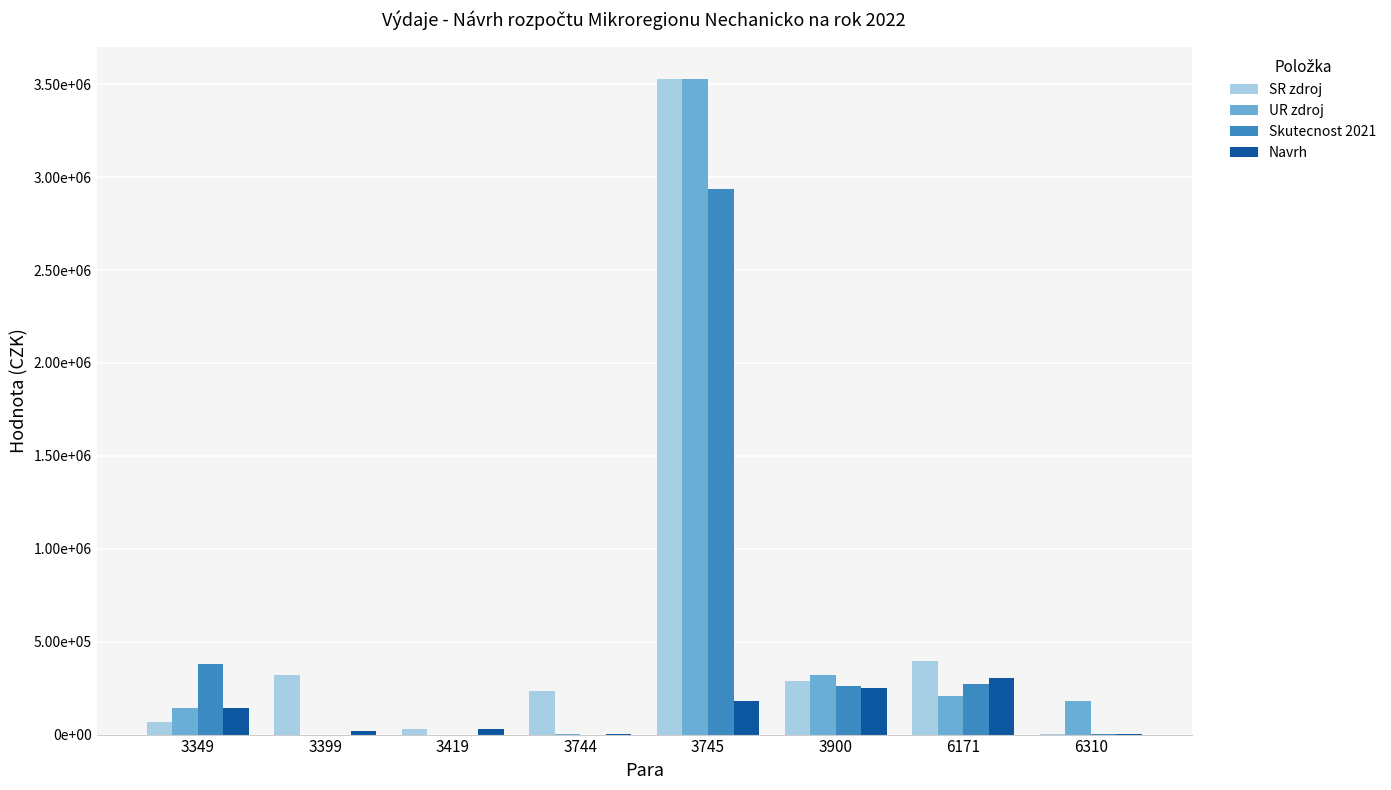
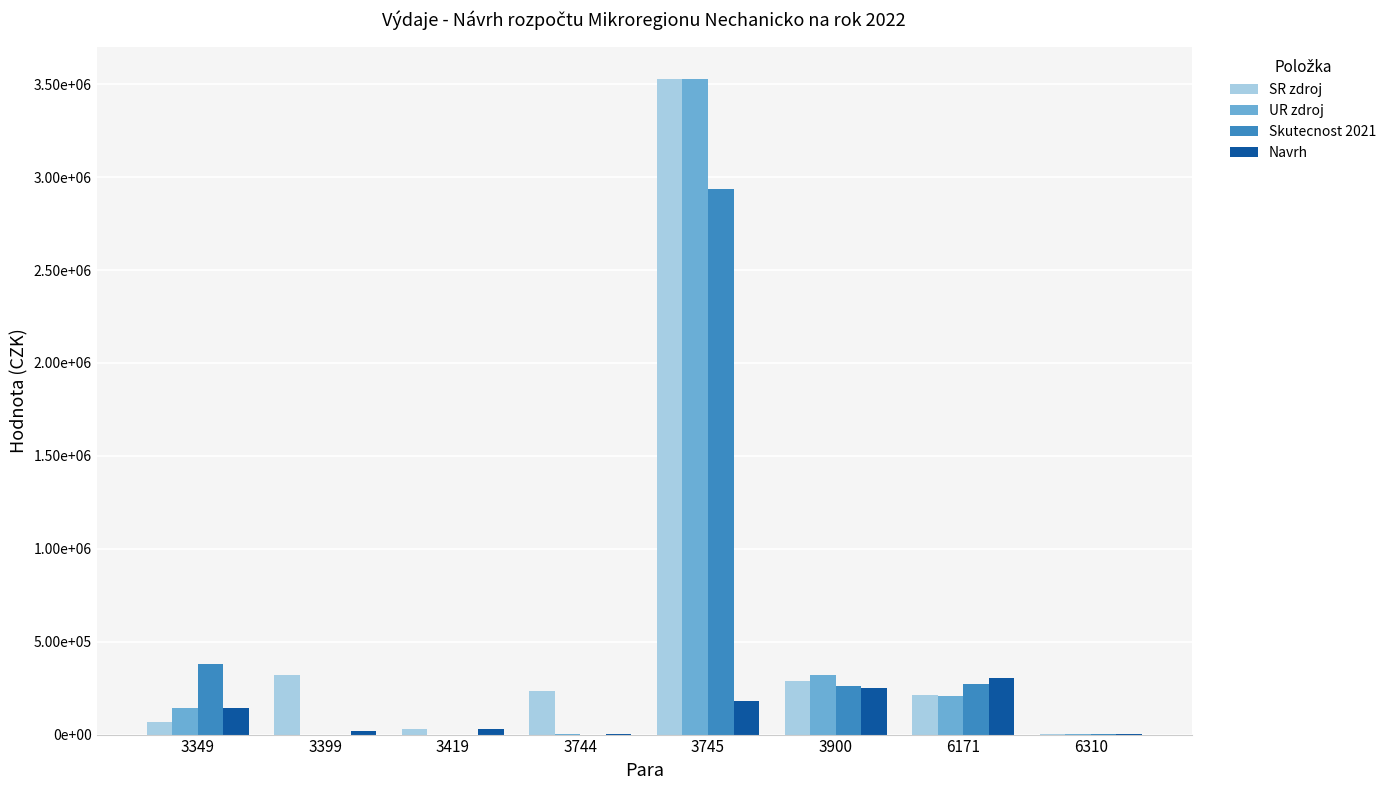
SR zdroj, 6171: 400000 -> 220000
UR zdroj, 6310: 180000 -> 0
